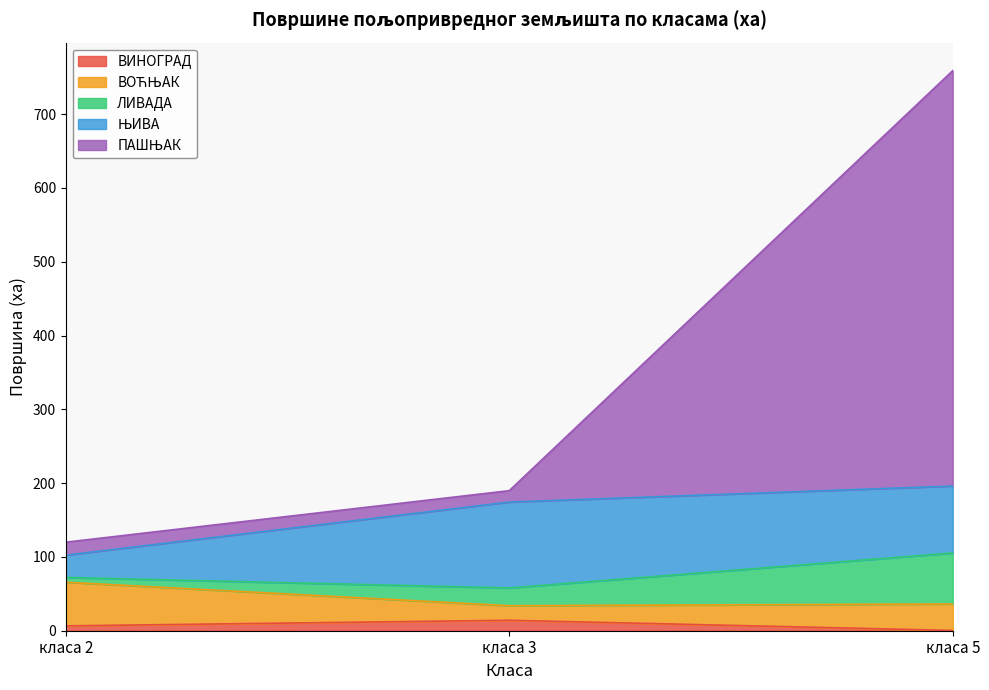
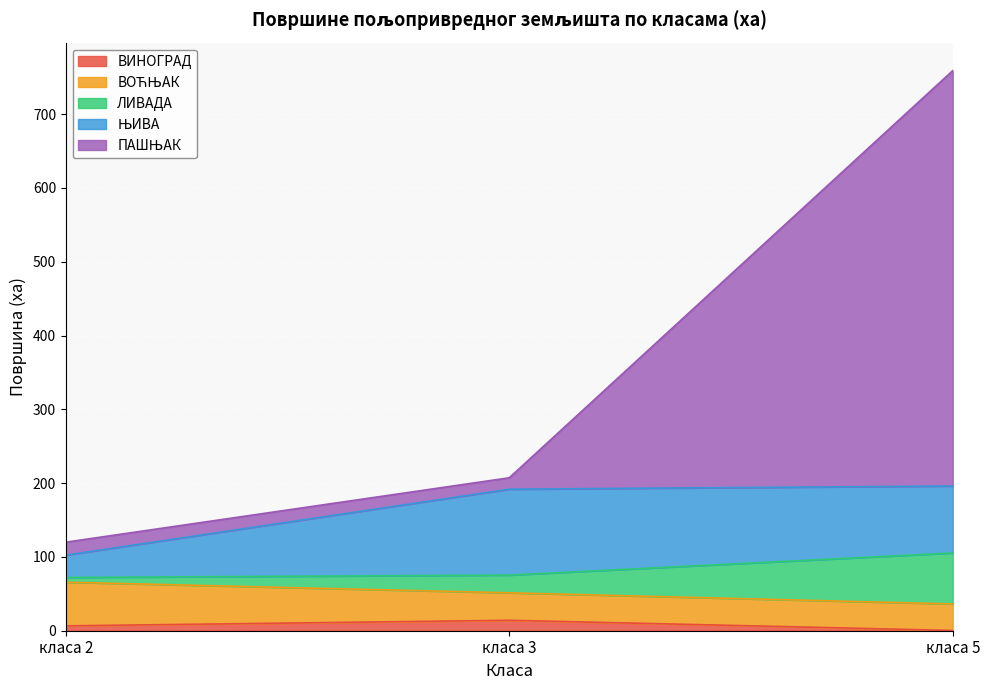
ВОЋЊАК, класа 3: 20 -> 40
